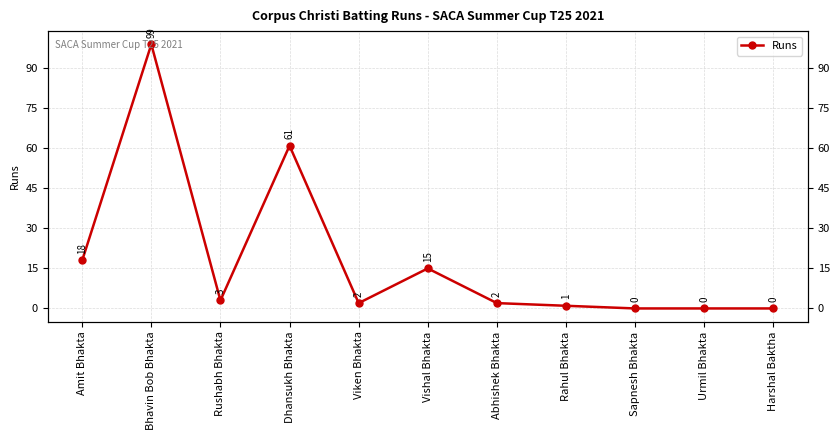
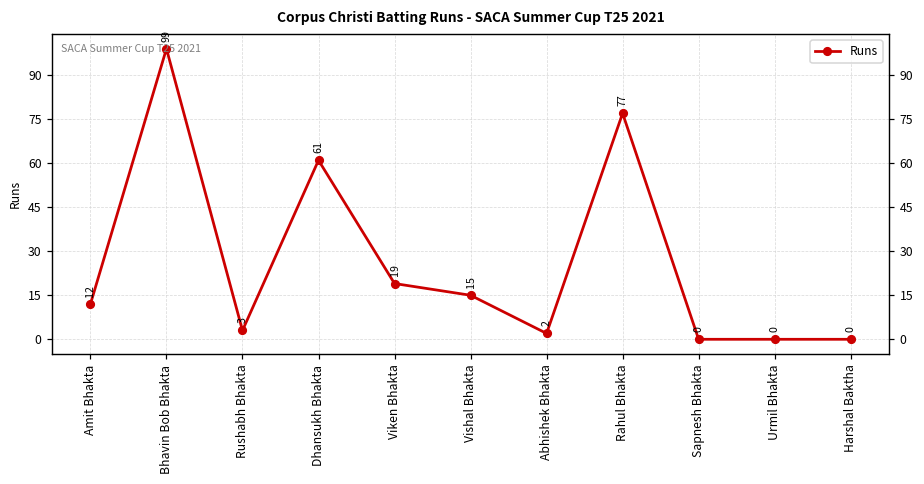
Amit Bhakta: 18 -> 12
Viken Bhakta: 2 -> 19
Rahul Bhakta: 1 -> 77
